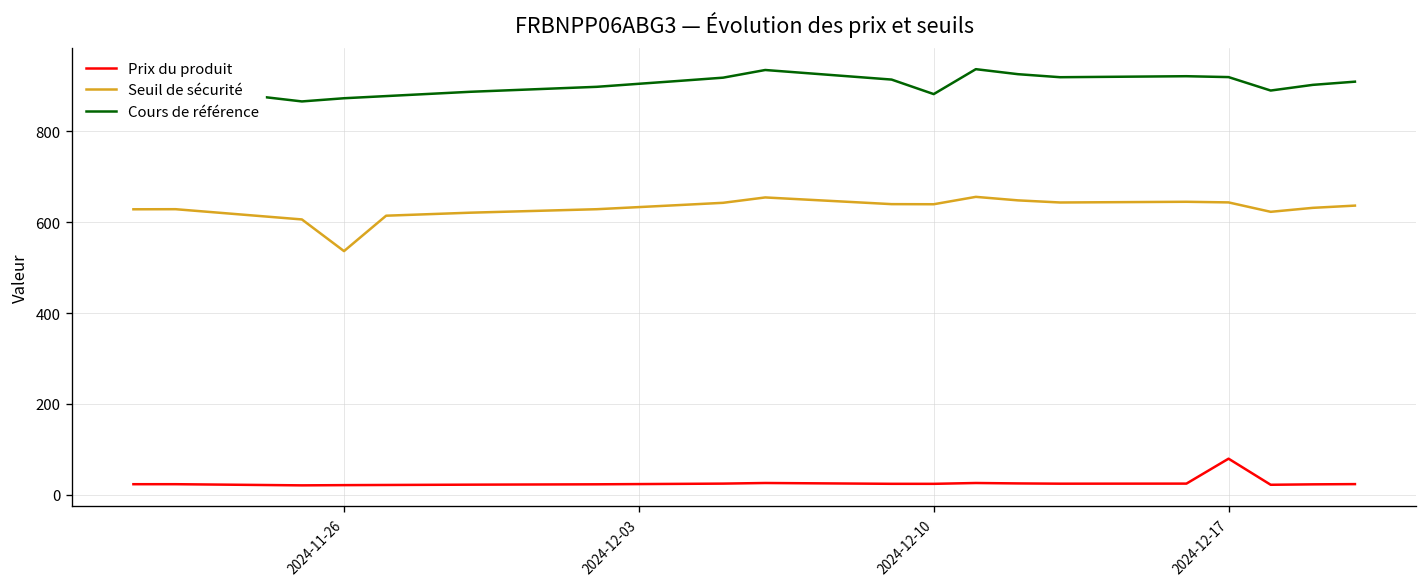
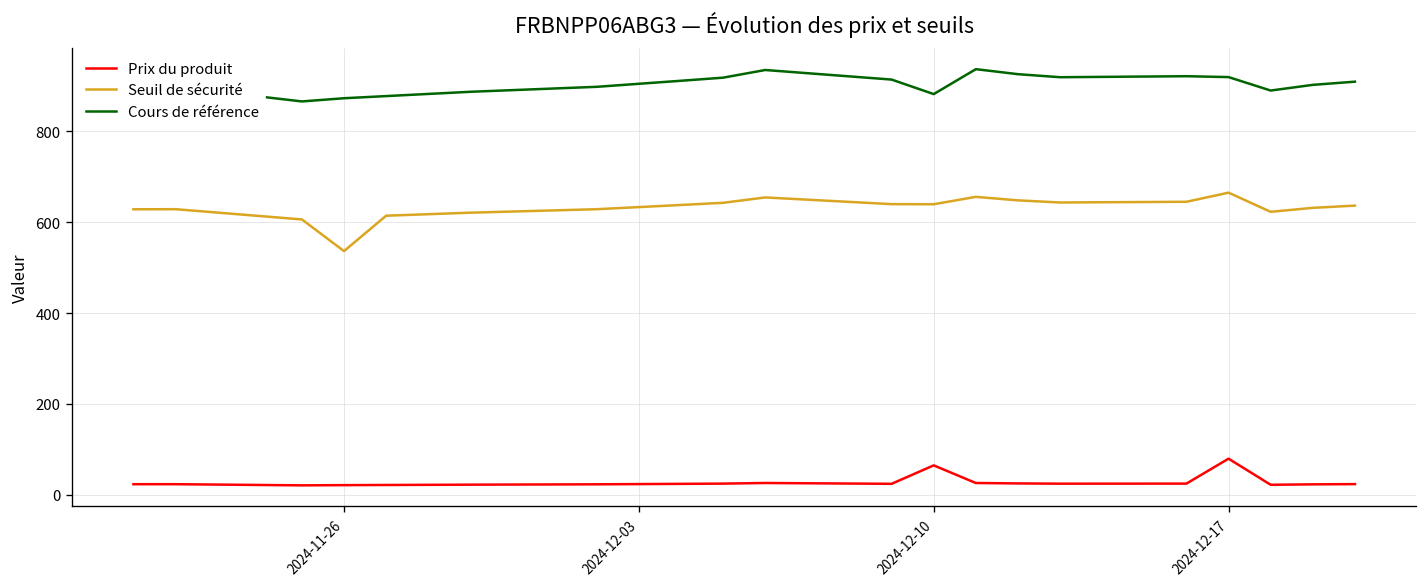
Prix du produit, 2024-12-10: 20 -> 60
Seuil de sécurité, 2024-12-17: 640 -> 660
